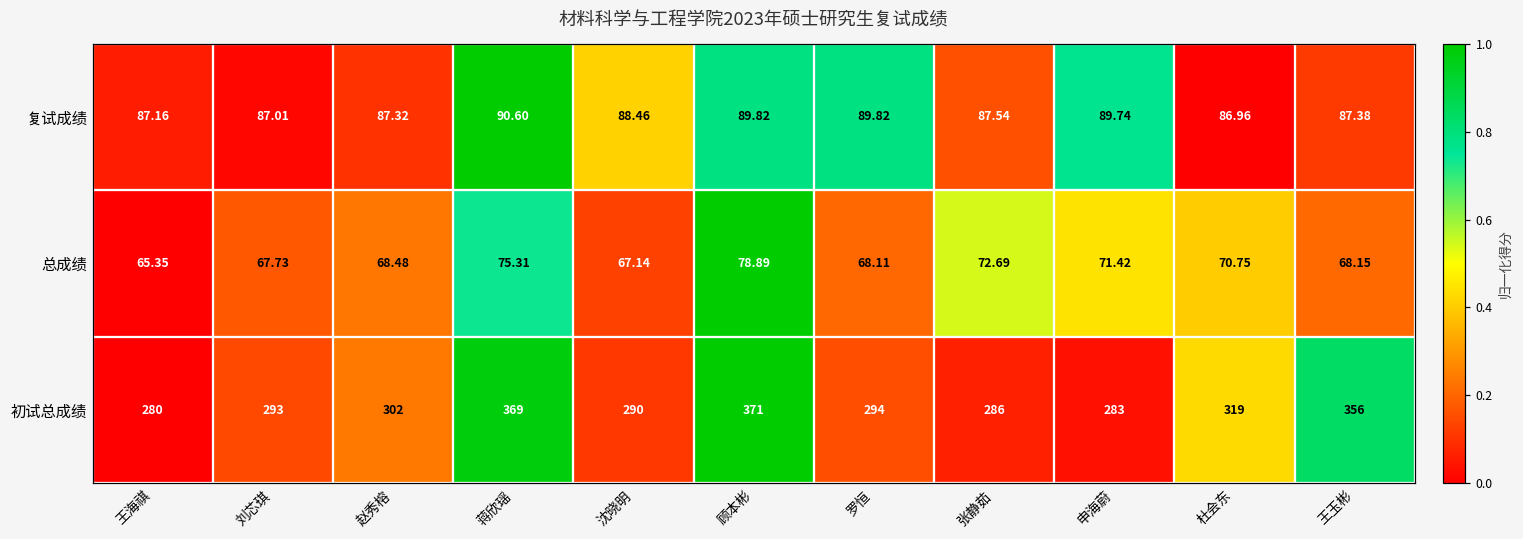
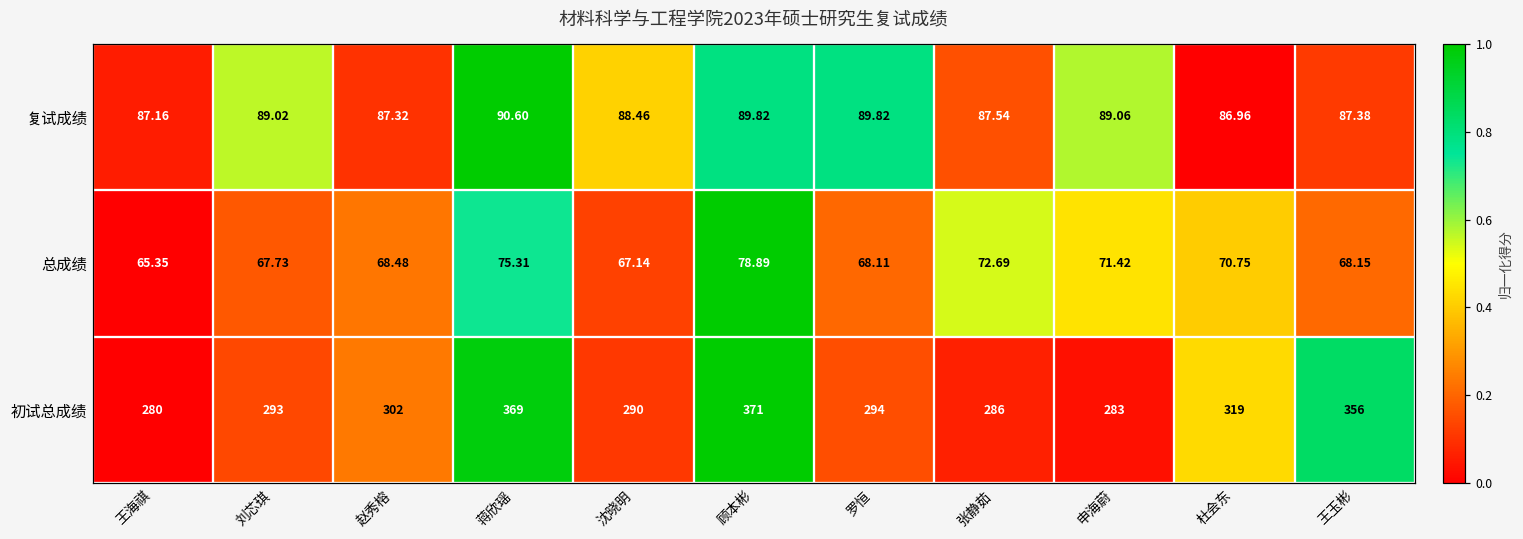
复试成绩, 刘芯琪: 87.01 -> 89.02
复试成绩, 申海蔚: 89.74 -> 89.06
